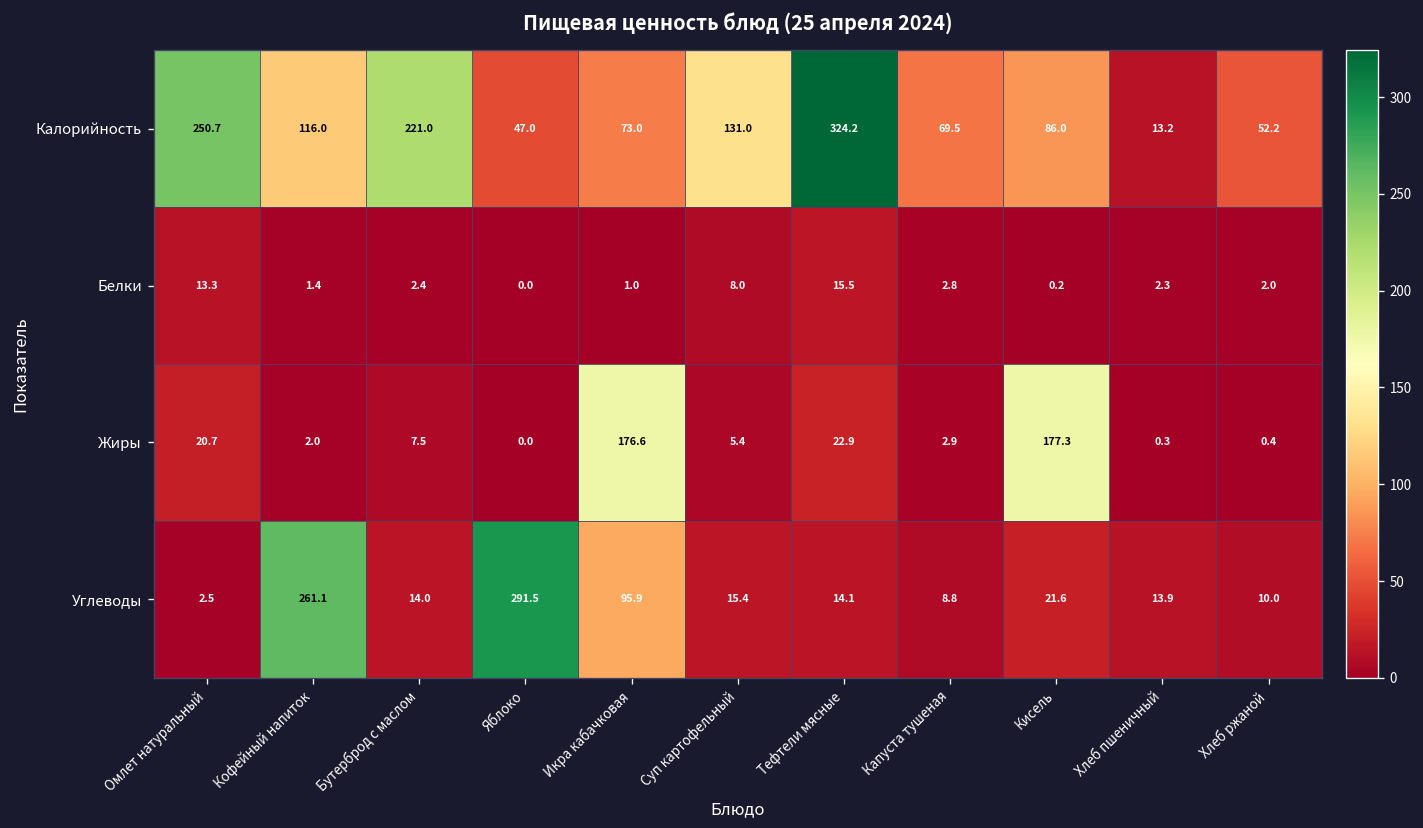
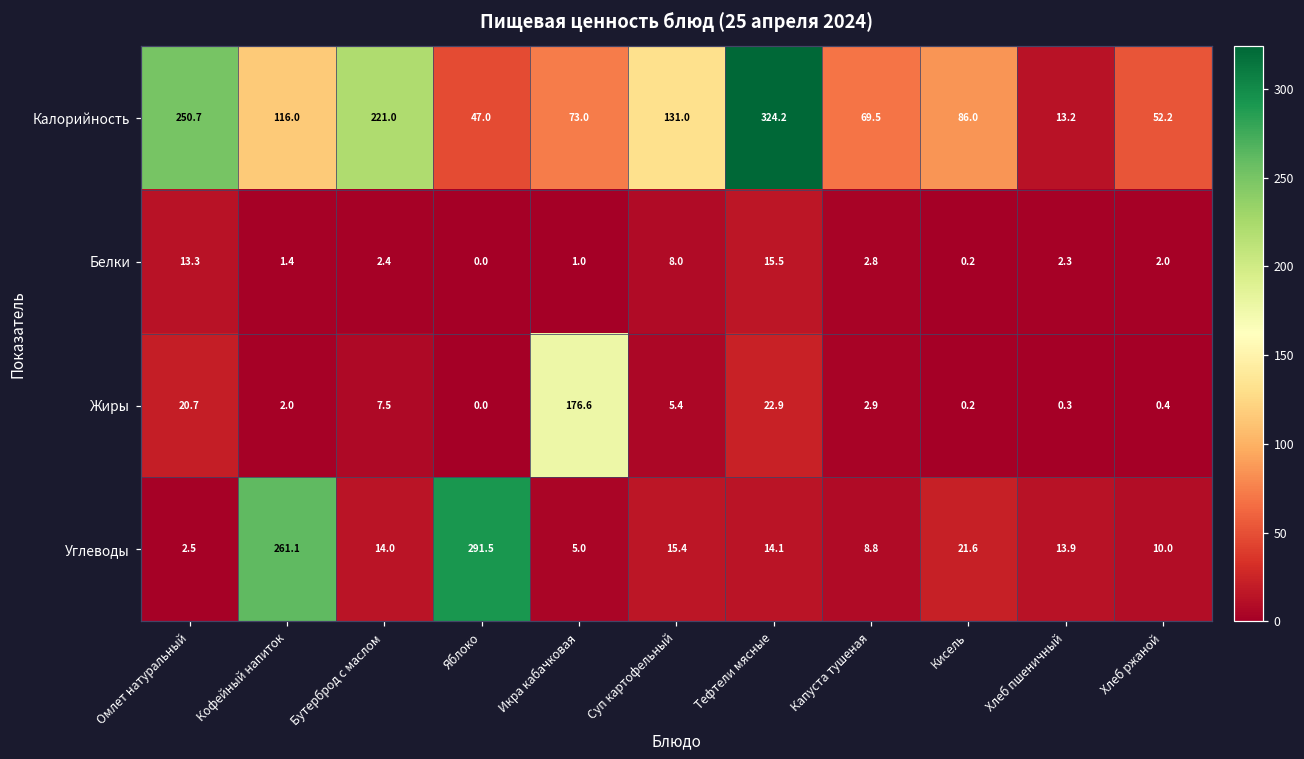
Жиры, Кисель: 177.3 -> 0.2
Углеводы, Икра кабачковая: 95.9 -> 5.0
